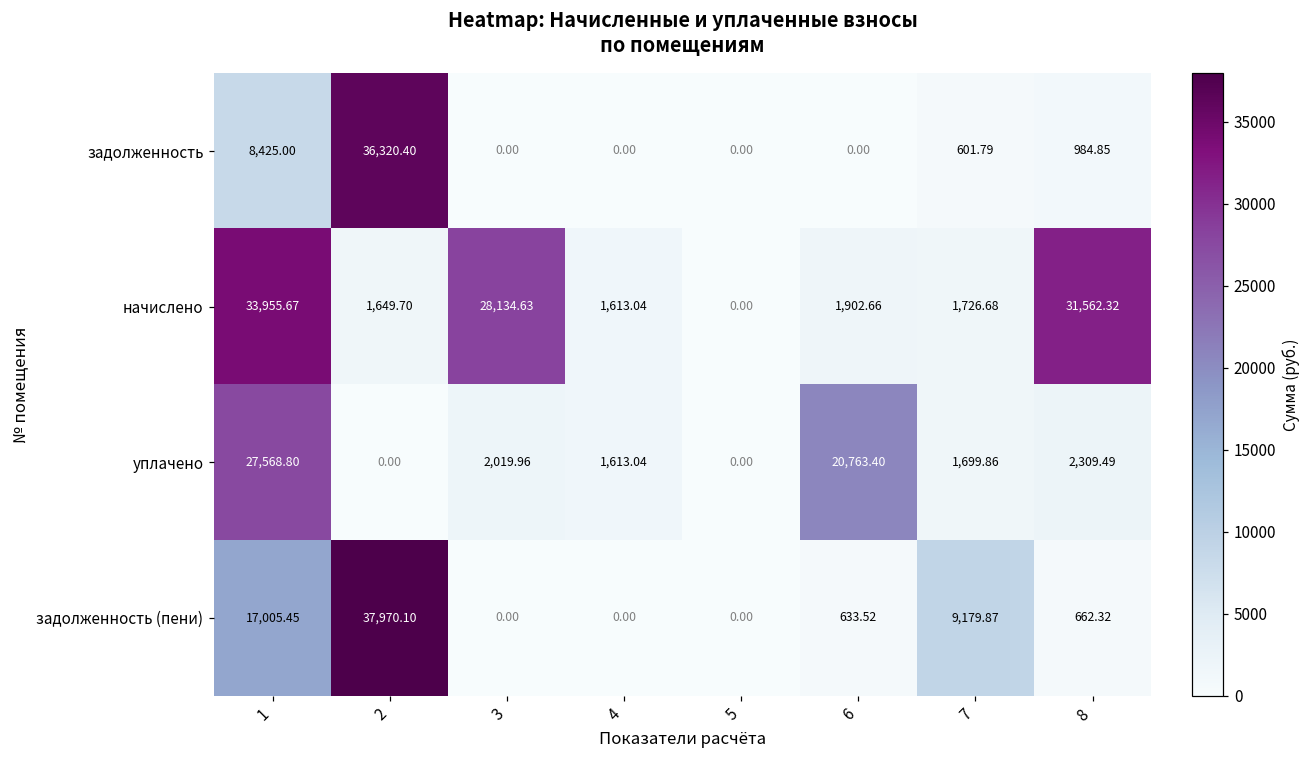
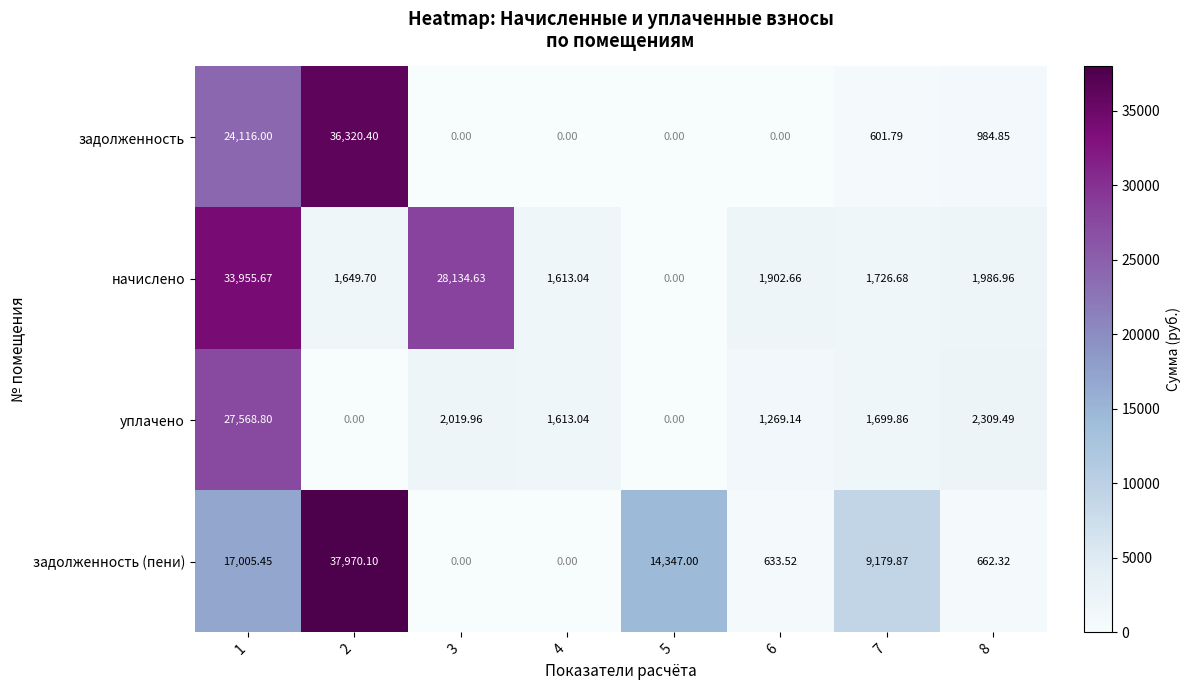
задолженность, 1: 8,425.00 -> 24,116.00
начислено, 8: 31,562.32 -> 1,986.96
уплачено, 6: 20,763.40 -> 1,269.14
задолженность (пени), 5: 0.00 -> 14,347.00
